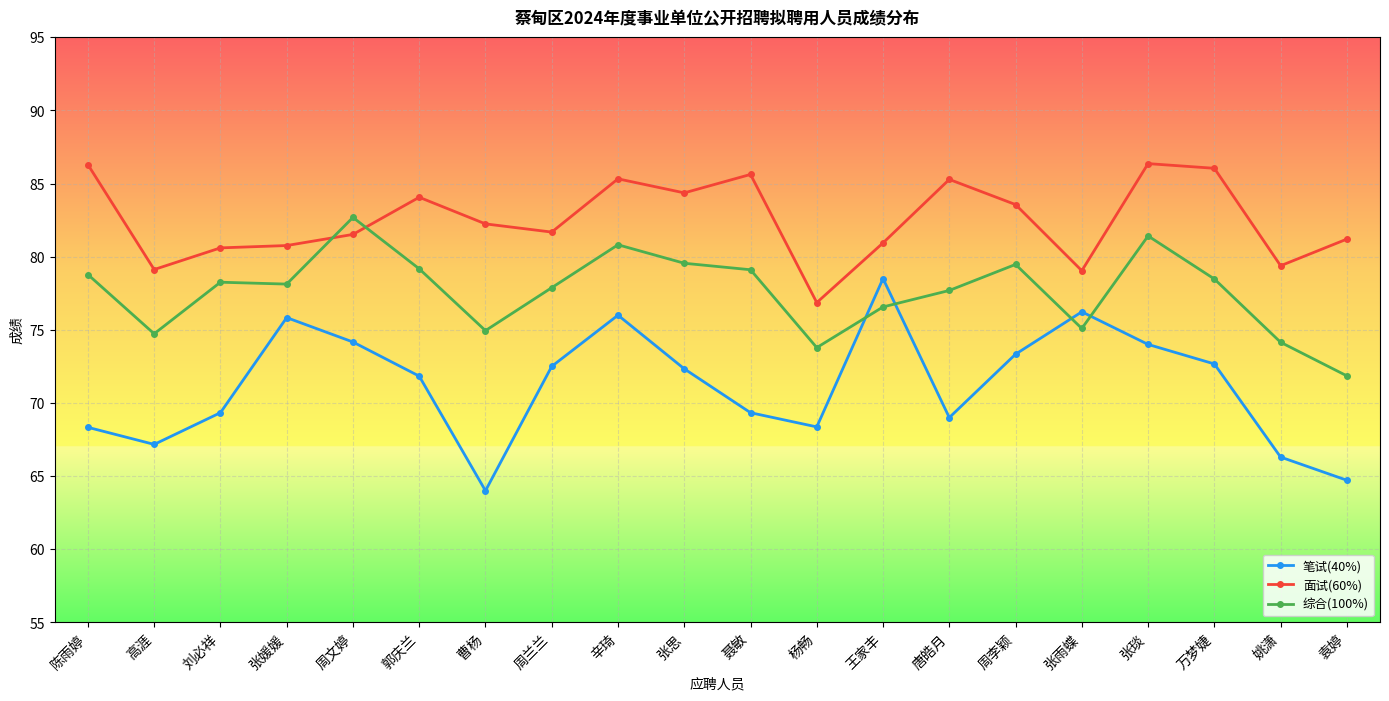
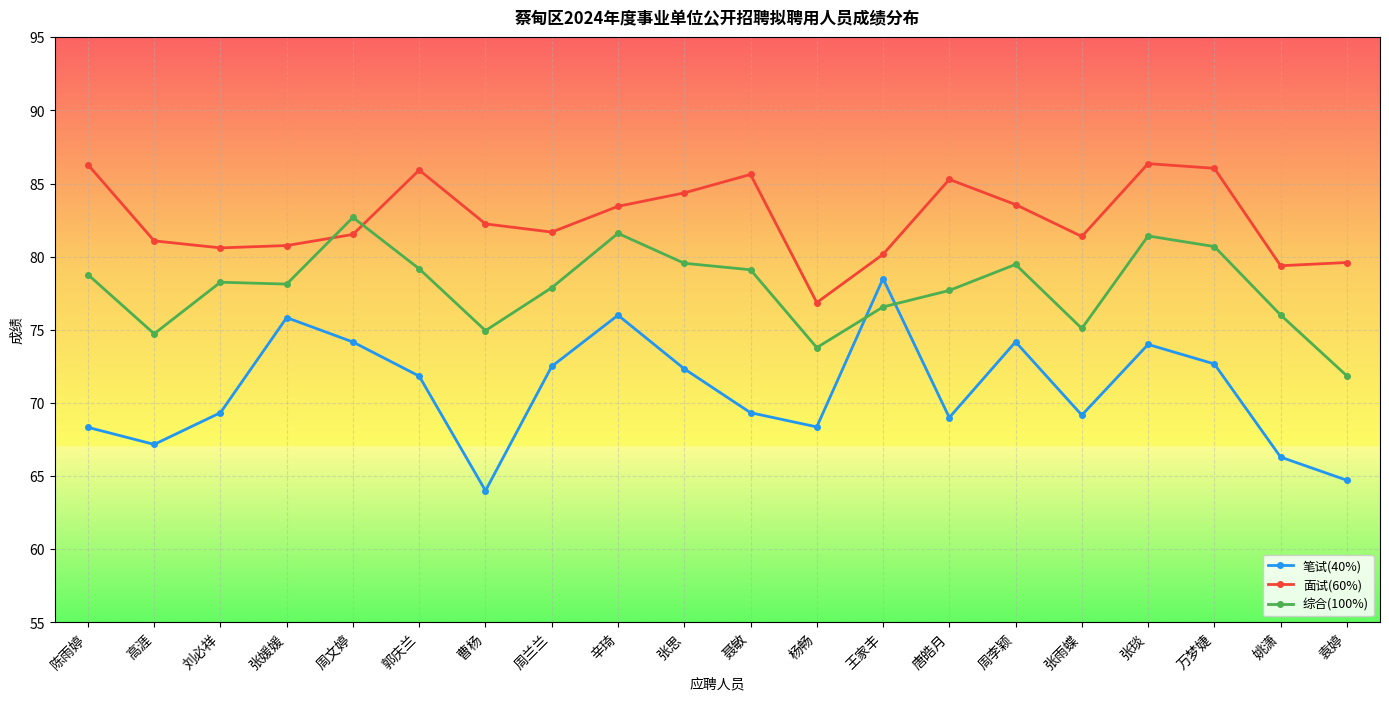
面试(60%), 高涯: 79.1 -> 81.1
面试(60%), 郭庆兰: 84.1 -> 85.9
面试(60%), 辛琦: 85.3 -> 83.4
综合(100%), 辛琦: 80.8 -> 81.6
面试(60%), 王家丰: 80.9 -> 80.2
笔试(40%), 周李颖: 73.3 -> 74.2
笔试(40%), 张雨蝶: 76.2 -> 69.2
面试(60%), 张雨蝶: 79.0 -> 81.4
综合(100%), 万梦婕: 78.5 -> 80.7
综合(100%), 姚潇: 74.1 -> 76.0
面试(60%), 袁婷: 81.2 -> 79.6
